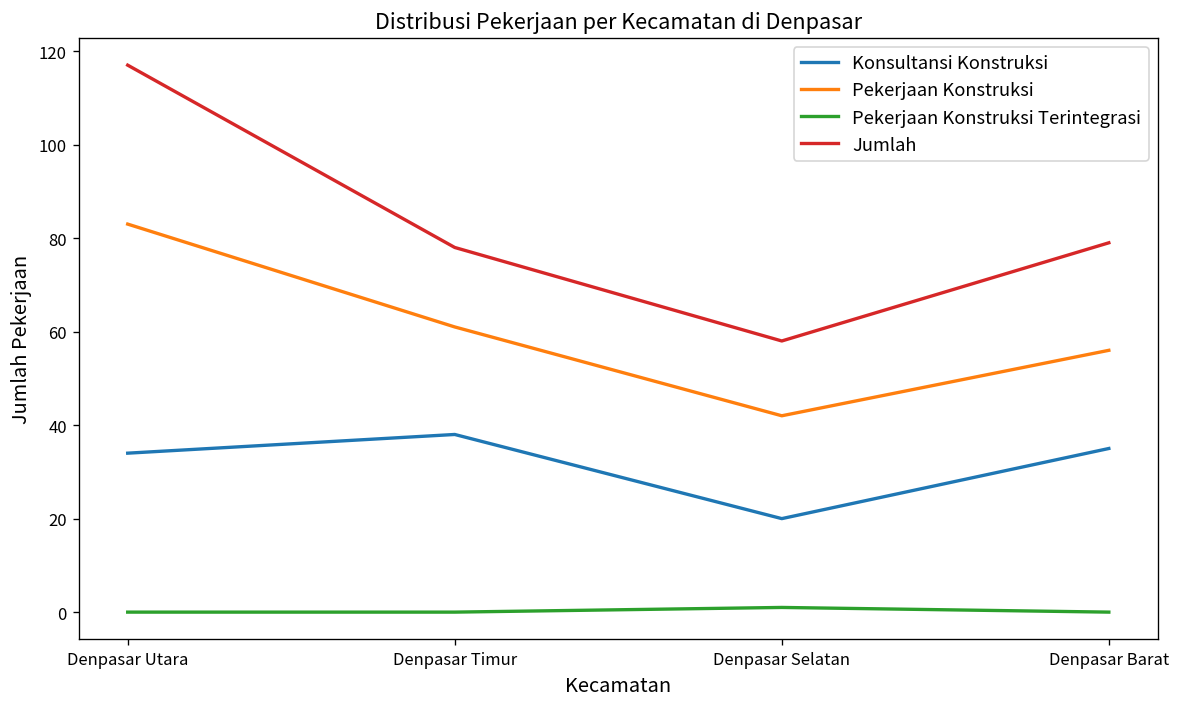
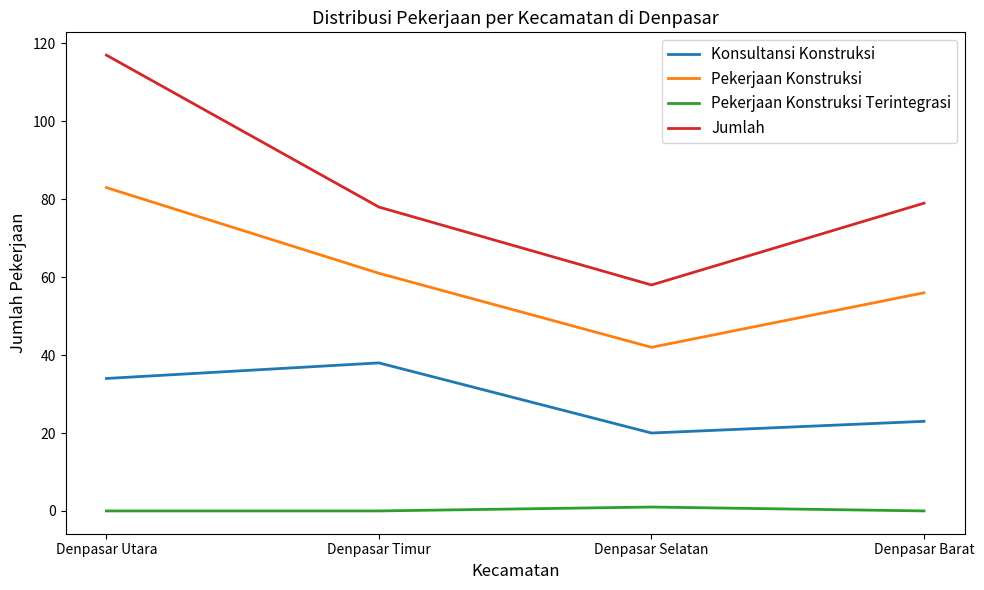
Konsultansi Konstruksi, Denpasar Barat: 35 -> 23
